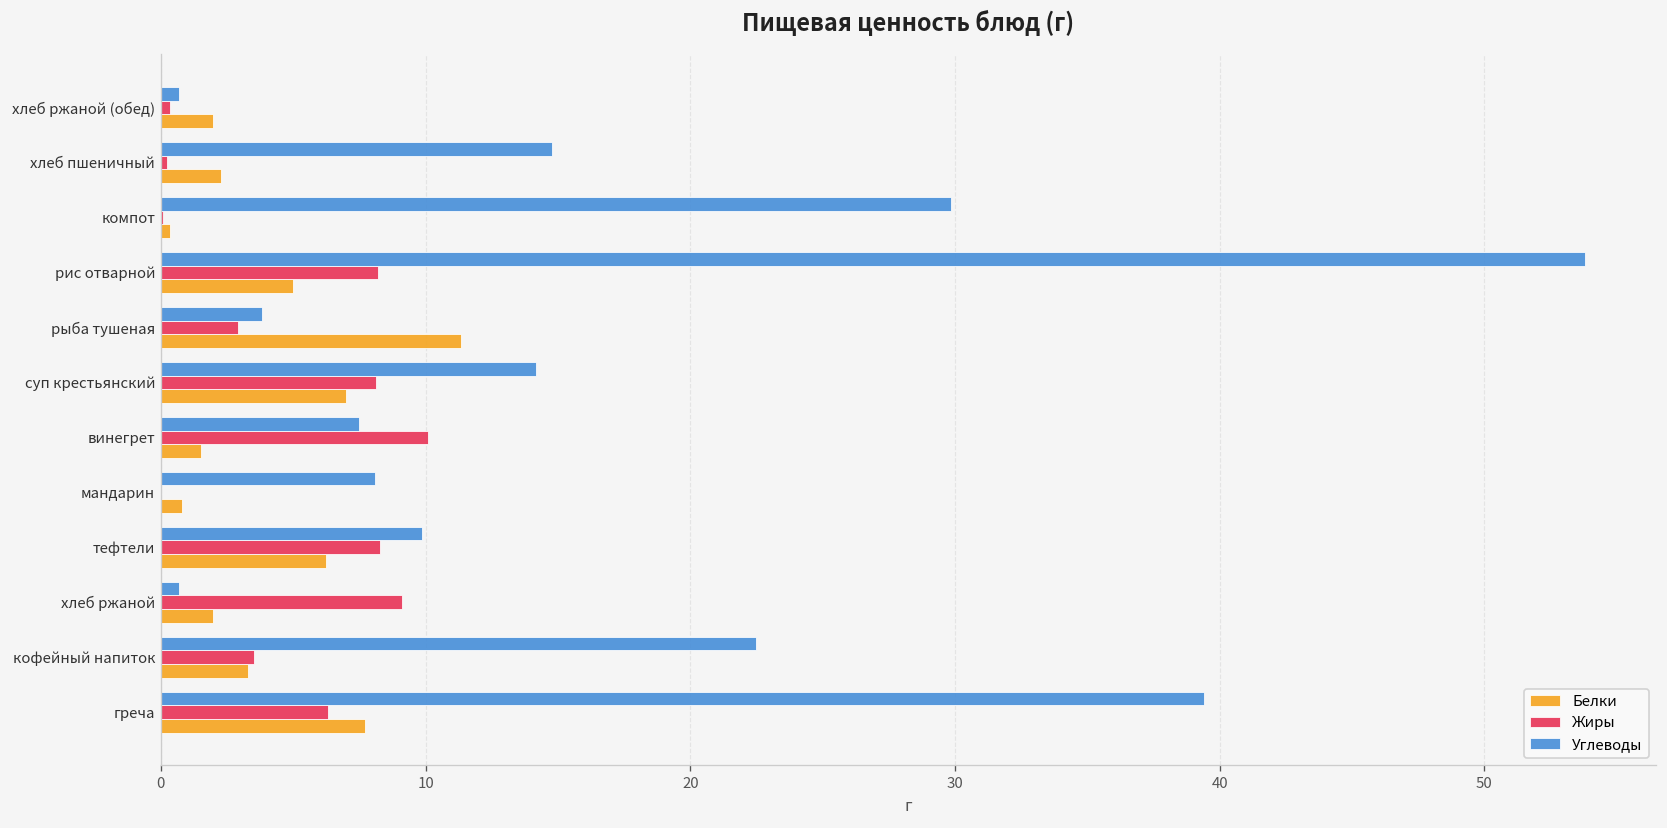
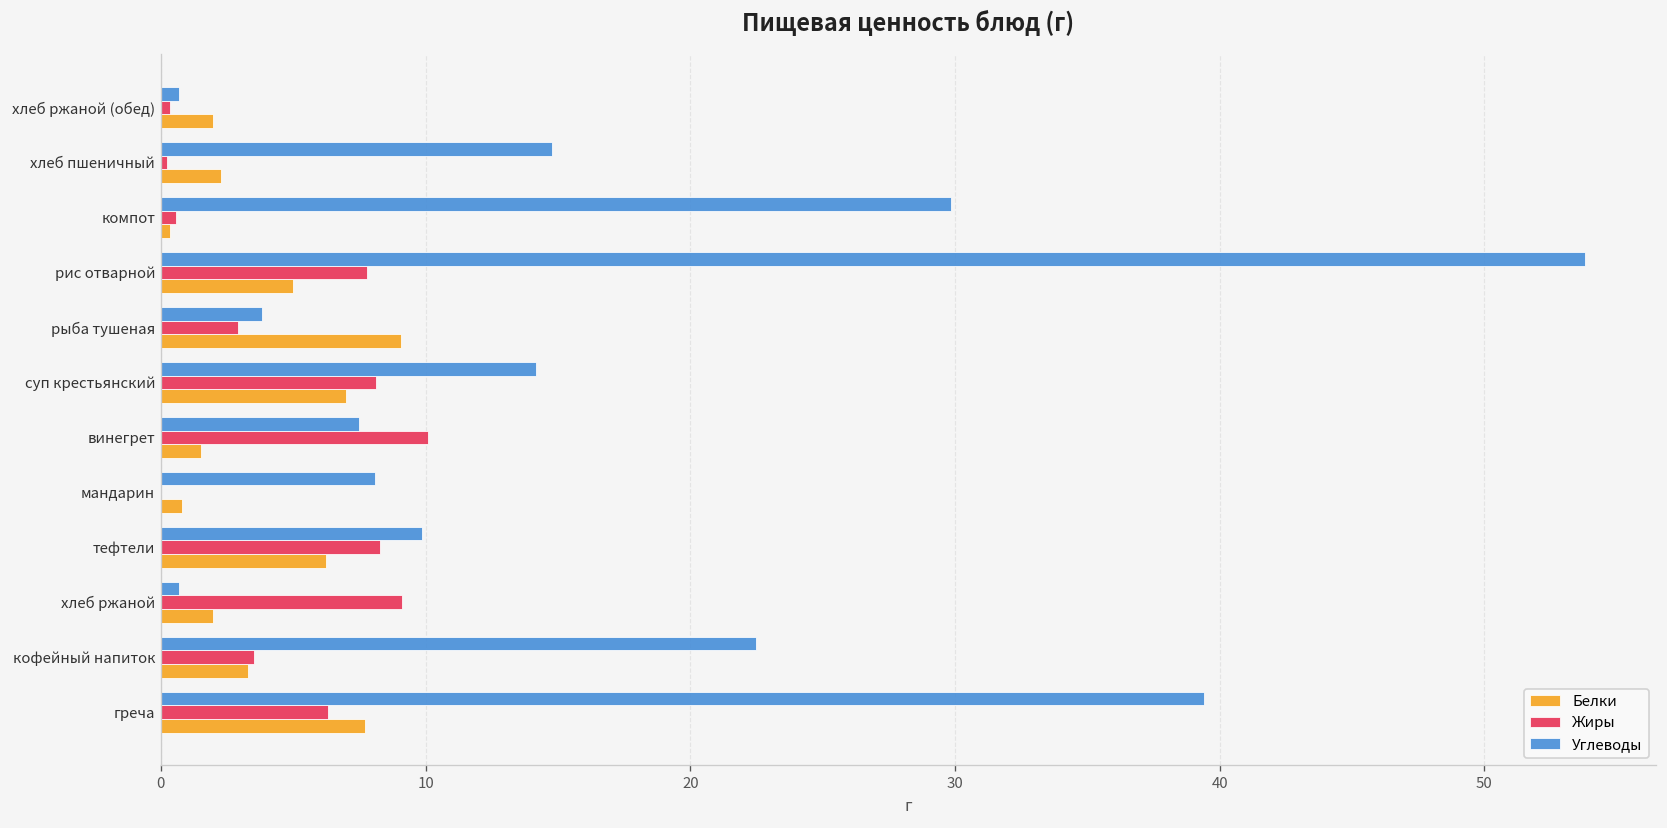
Жиры, компот: 0.1 -> 0.6
Жиры, рис отварной: 8.2 -> 7.8
Белки, рыба тушеная: 11.4 -> 9.1
